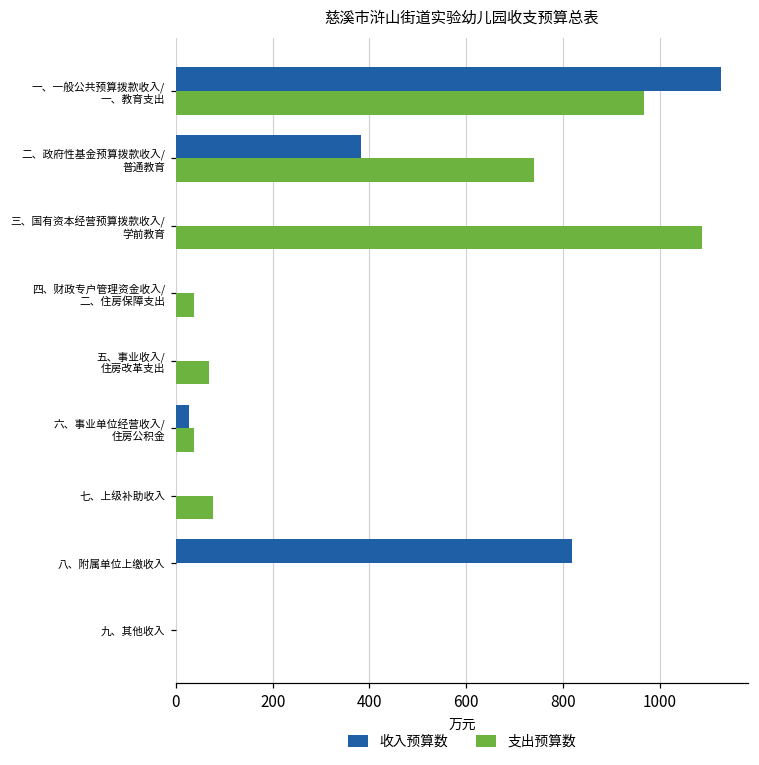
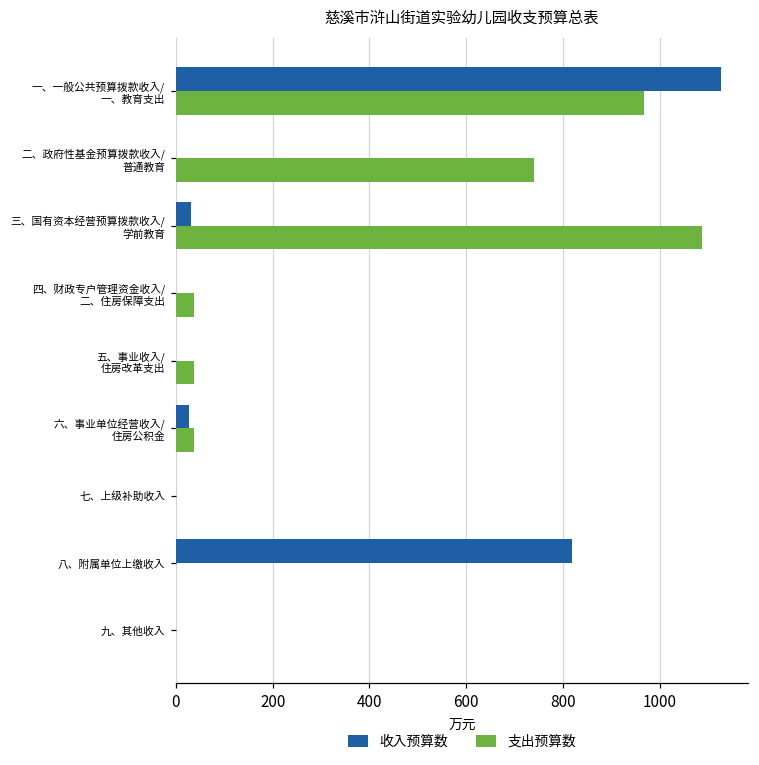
收入预算数, 二、政府性基金预算拨款收入/ 普通教育: 380 -> 0
收入预算数, 三、国有资本经营预算拨款收入/ 学前教育: 0 -> 30
支出预算数, 五、事业收入/ 住房改革支出: 70 -> 40
支出预算数, 七、上级补助收入: 80 -> 0
